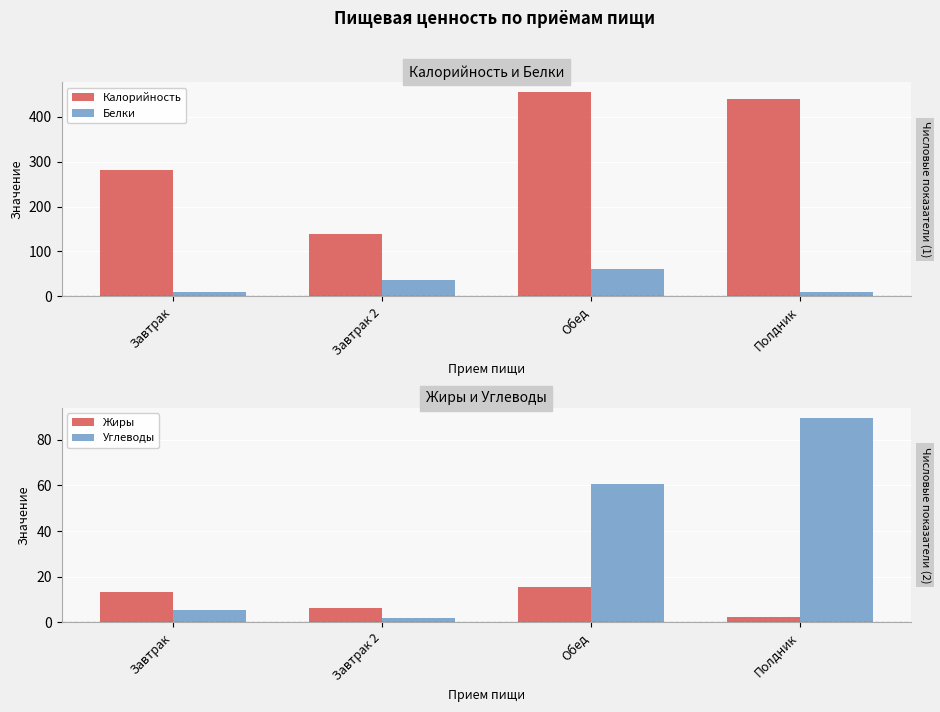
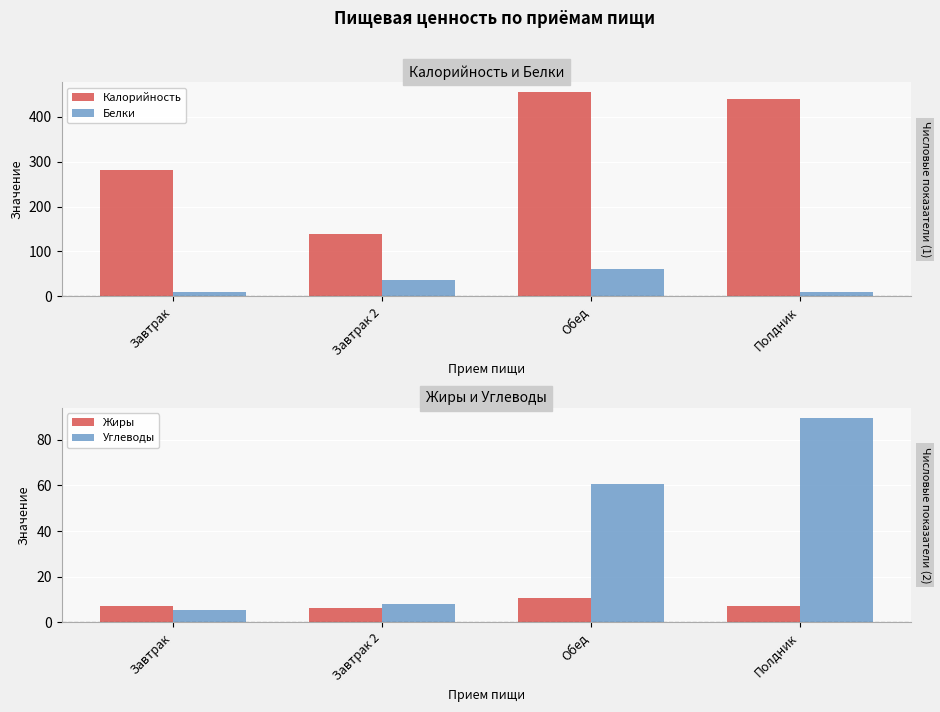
Жиры и Углеводы, Жиры, Завтрак: 13 -> 7
Жиры и Углеводы, Углеводы, Завтрак 2: 2 -> 8
Жиры и Углеводы, Жиры, Обед: 15 -> 11
Жиры и Углеводы, Жиры, Полдник: 2 -> 7
